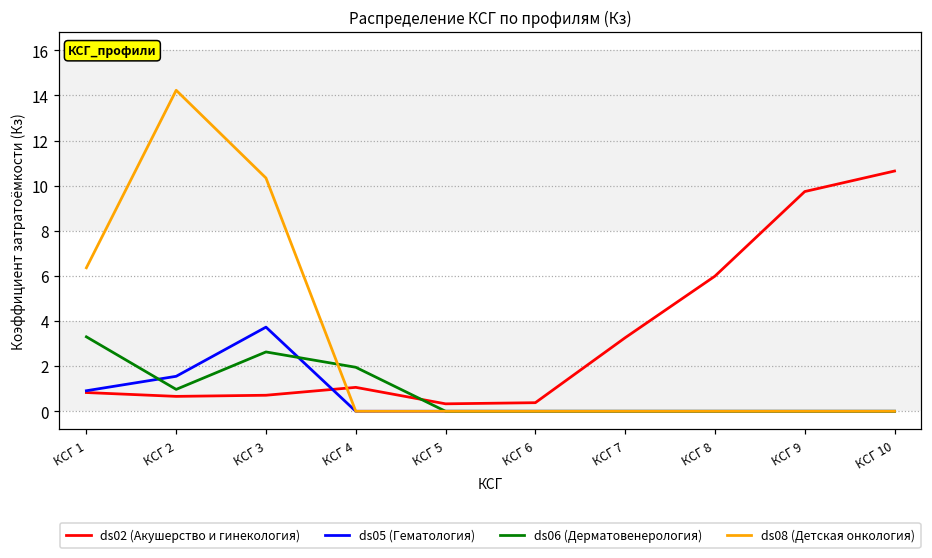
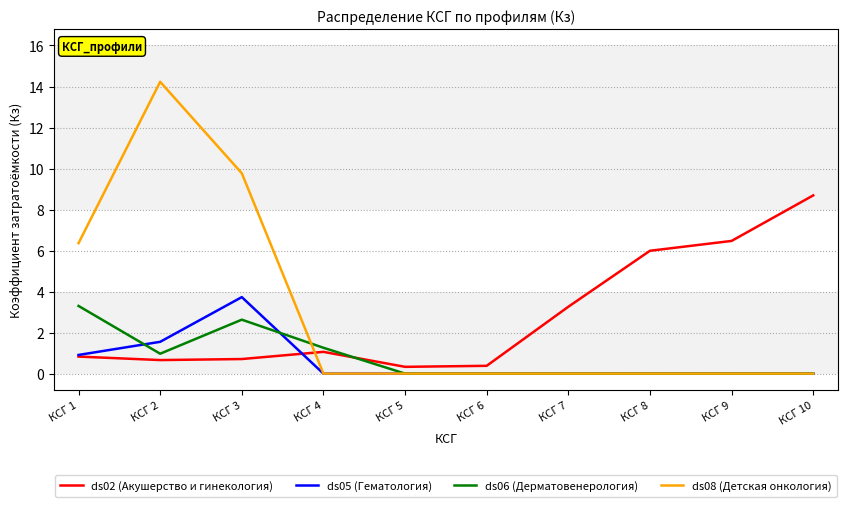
ds08 (Детская онкология), КСГ 3: 10.3 -> 9.8
ds06 (Дерматовенерология), КСГ 4: 2.0 -> 1.3
ds02 (Акушерство и гинекология), КСГ 9: 9.7 -> 6.5
ds02 (Акушерство и гинекология), КСГ 10: 10.7 -> 8.7
